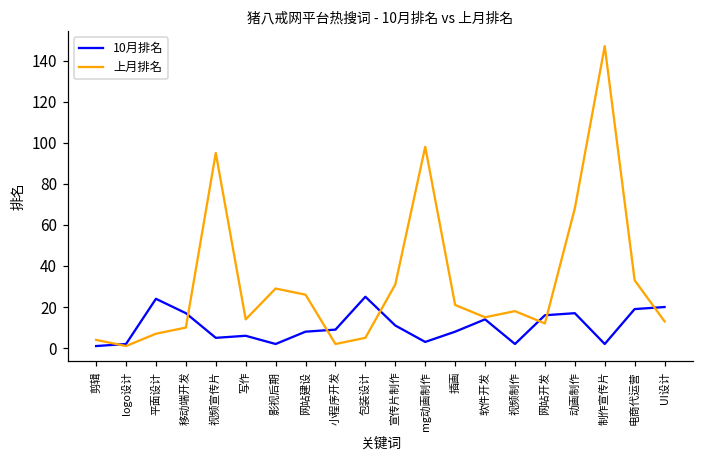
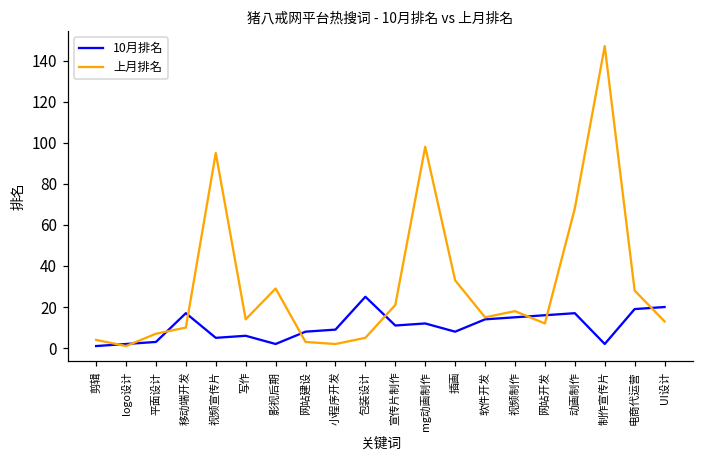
10月排名, 平面设计: 24 -> 3
上月排名, 网站建设: 26 -> 3
上月排名, 宣传片制作: 31 -> 21
10月排名, mg动画制作: 3 -> 12
上月排名, 插画: 21 -> 33
10月排名, 视频制作: 2 -> 15
上月排名, 电商代运营: 33 -> 28
